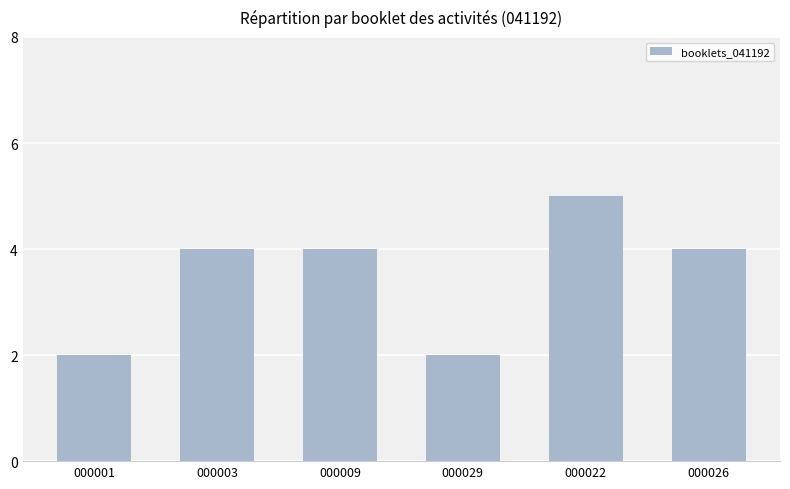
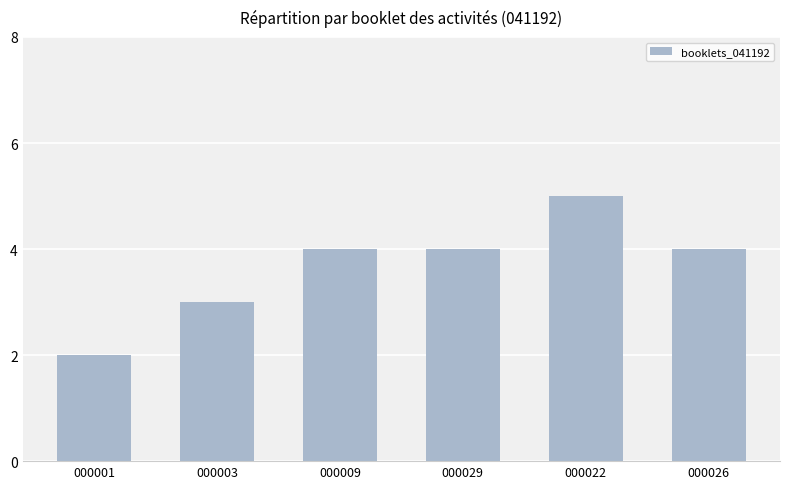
000003: 4 -> 3
000029: 2 -> 4
